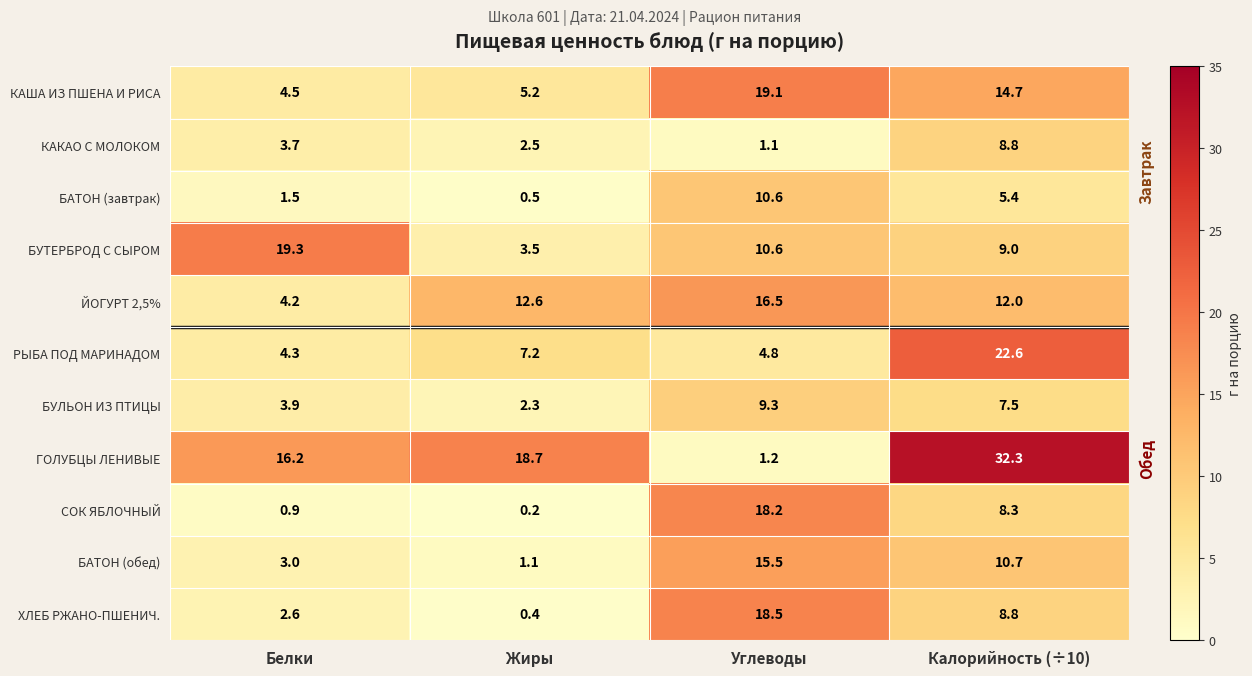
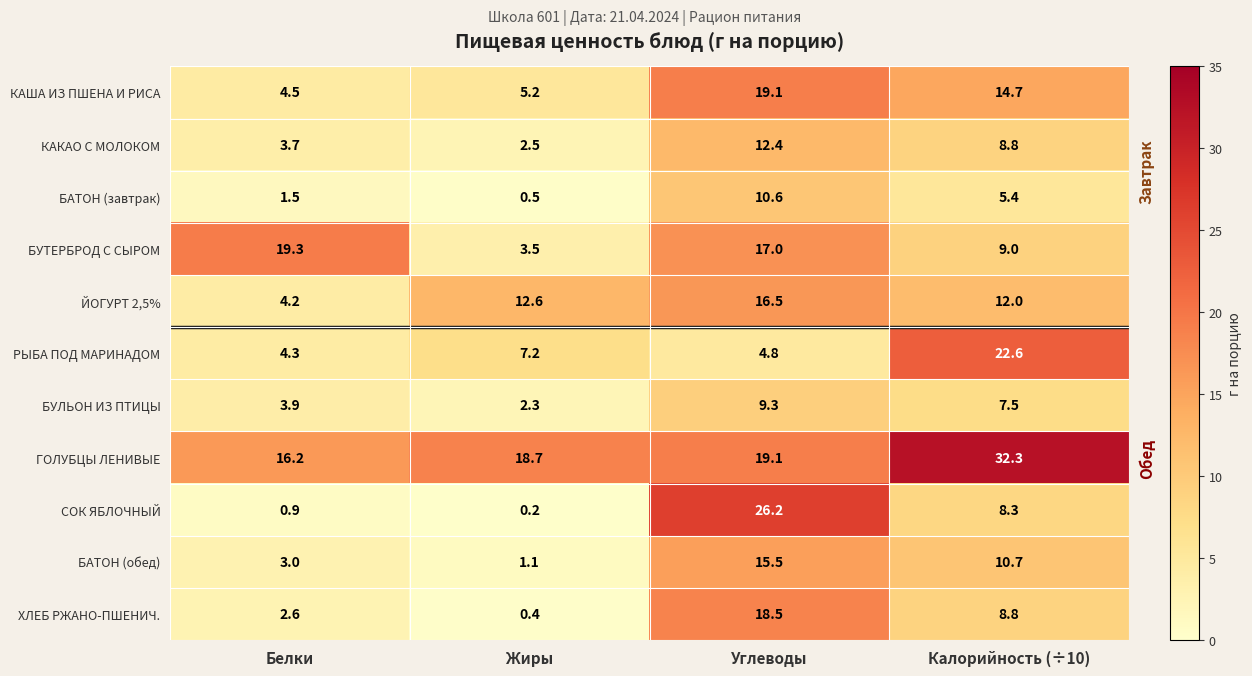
КАКАО С МОЛОКОМ, Углеводы: 1.1 -> 12.4
БУТЕРБРОД С СЫРОМ, Углеводы: 10.6 -> 17.0
ГОЛУБЦЫ ЛЕНИВЫЕ, Углеводы: 1.2 -> 19.1
СОК ЯБЛОЧНЫЙ, Углеводы: 18.2 -> 26.2
